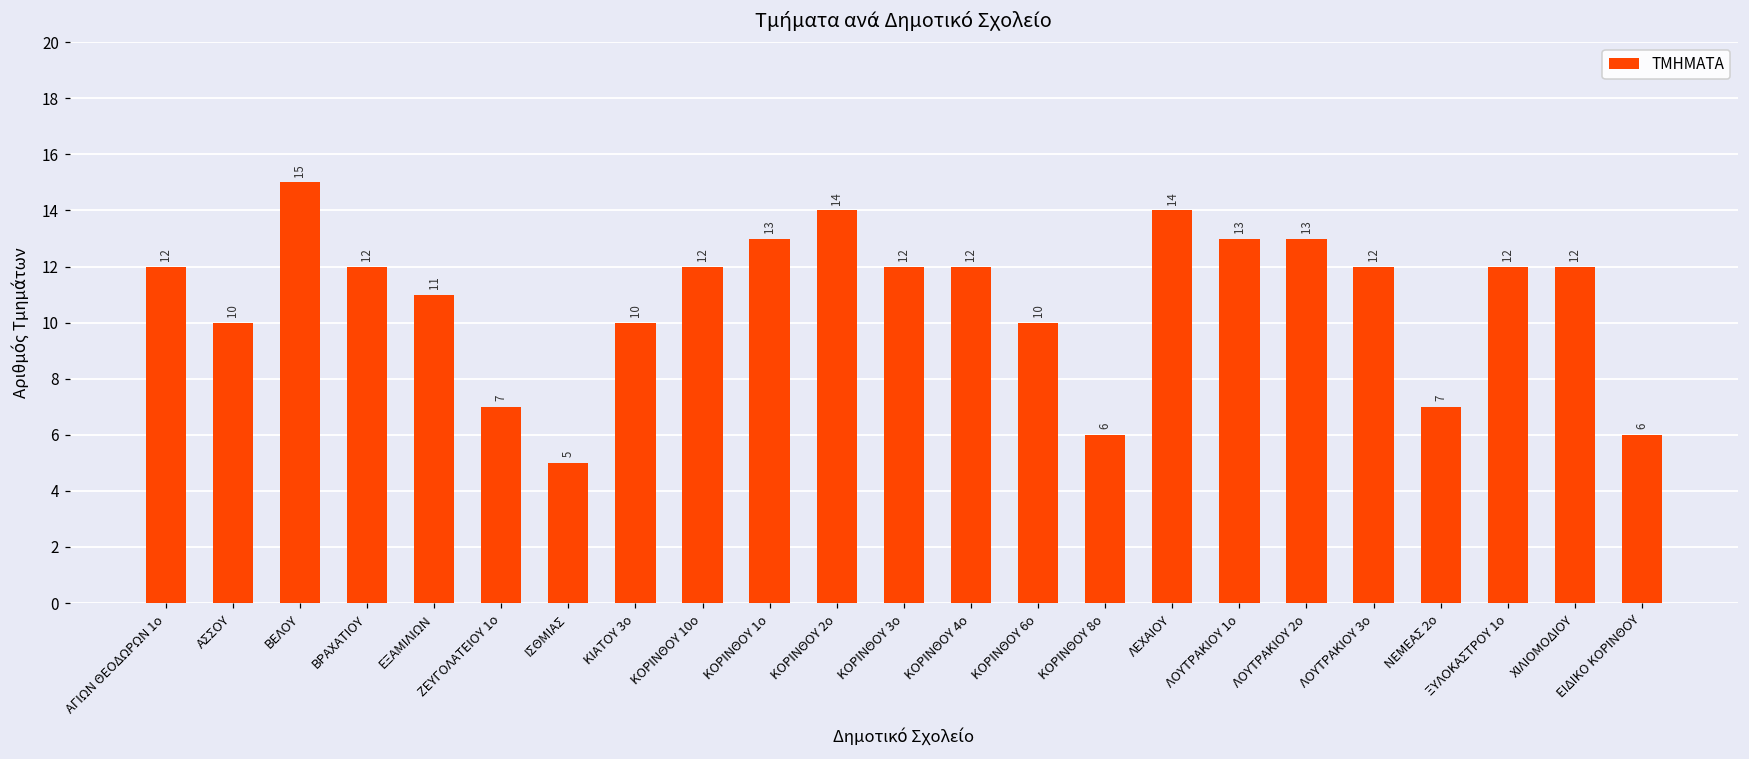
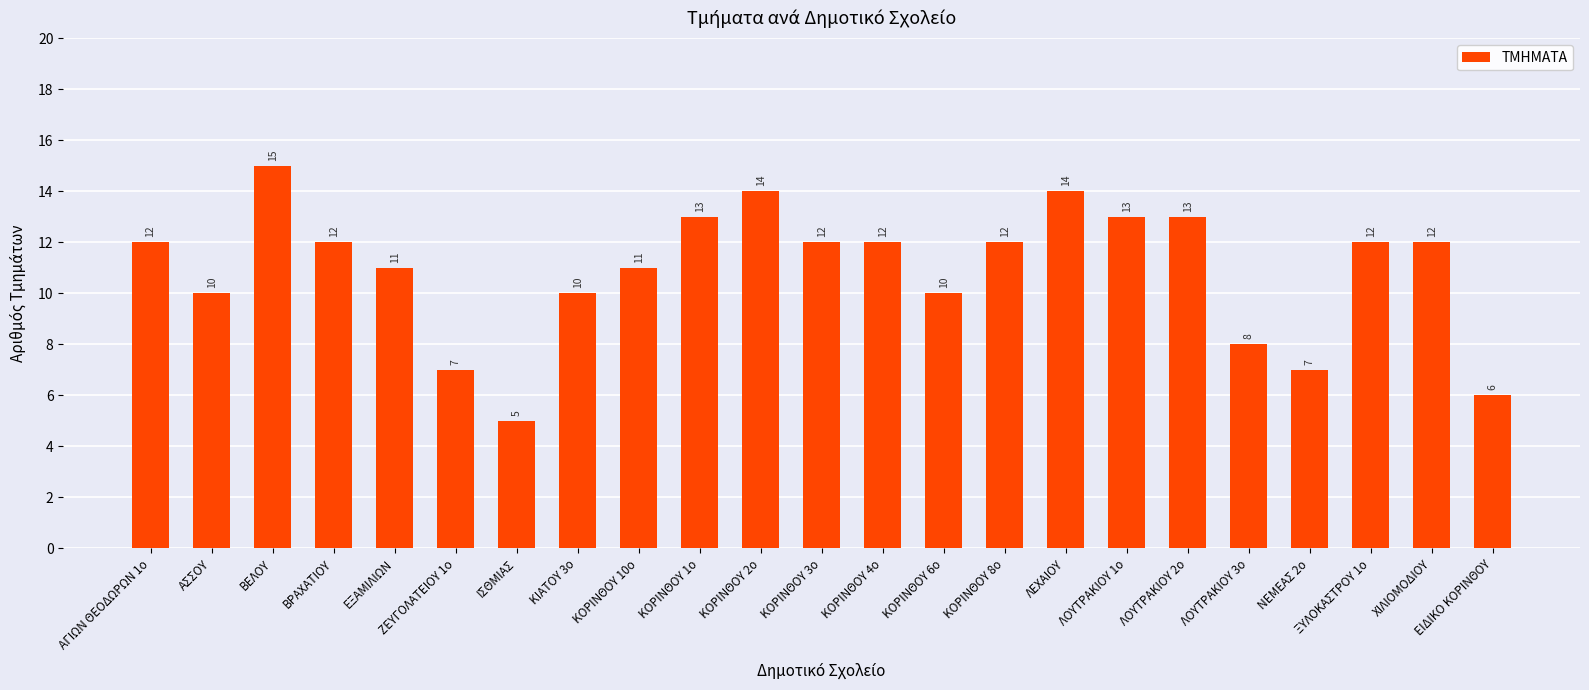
ΚΟΡΙΝΘΟΥ 10o: 12 -> 11
ΚΟΡΙΝΘΟΥ 8o: 6 -> 12
ΛΟΥΤΡΑΚΙΟΥ 3o: 12 -> 8
